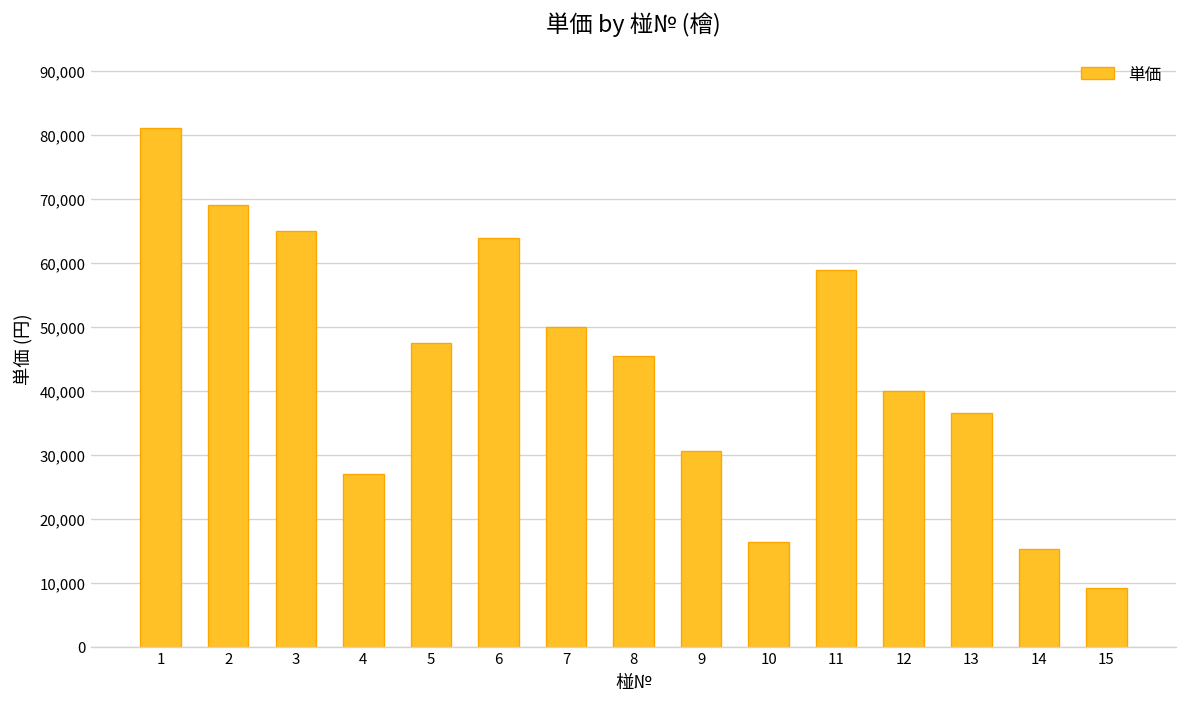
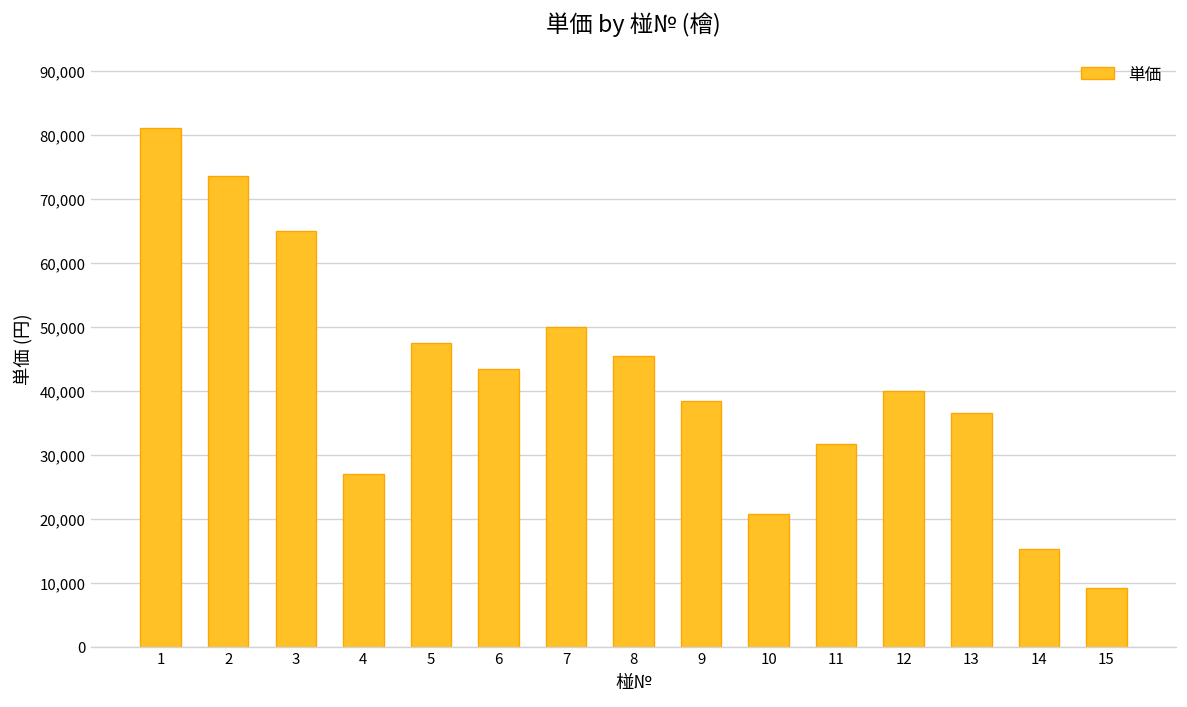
2: 69,000 -> 74,000
6: 64,000 -> 43,000
9: 31,000 -> 38,000
10: 16,000 -> 21,000
11: 59,000 -> 32,000
